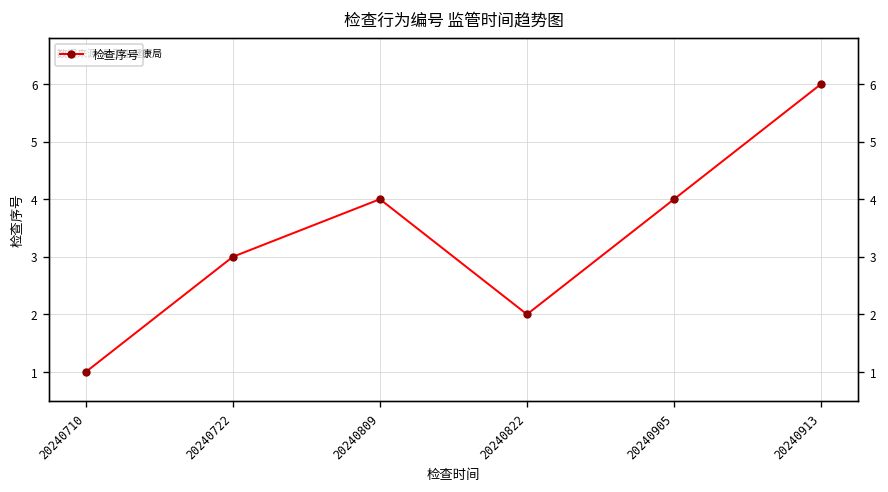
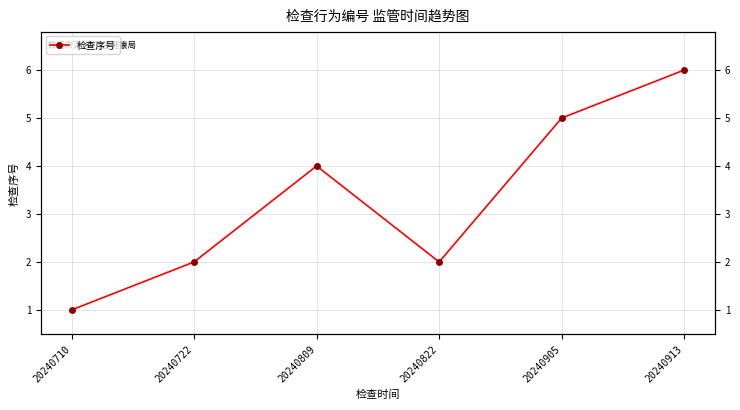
20240722: 3 -> 2
20240905: 4 -> 5
